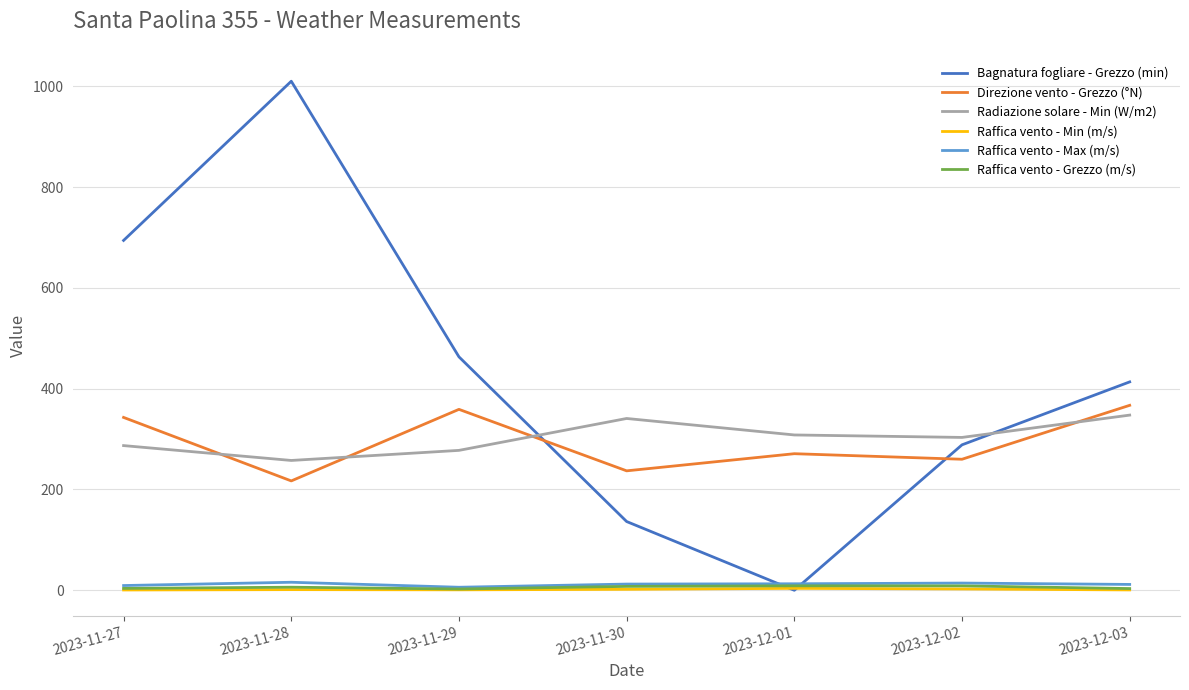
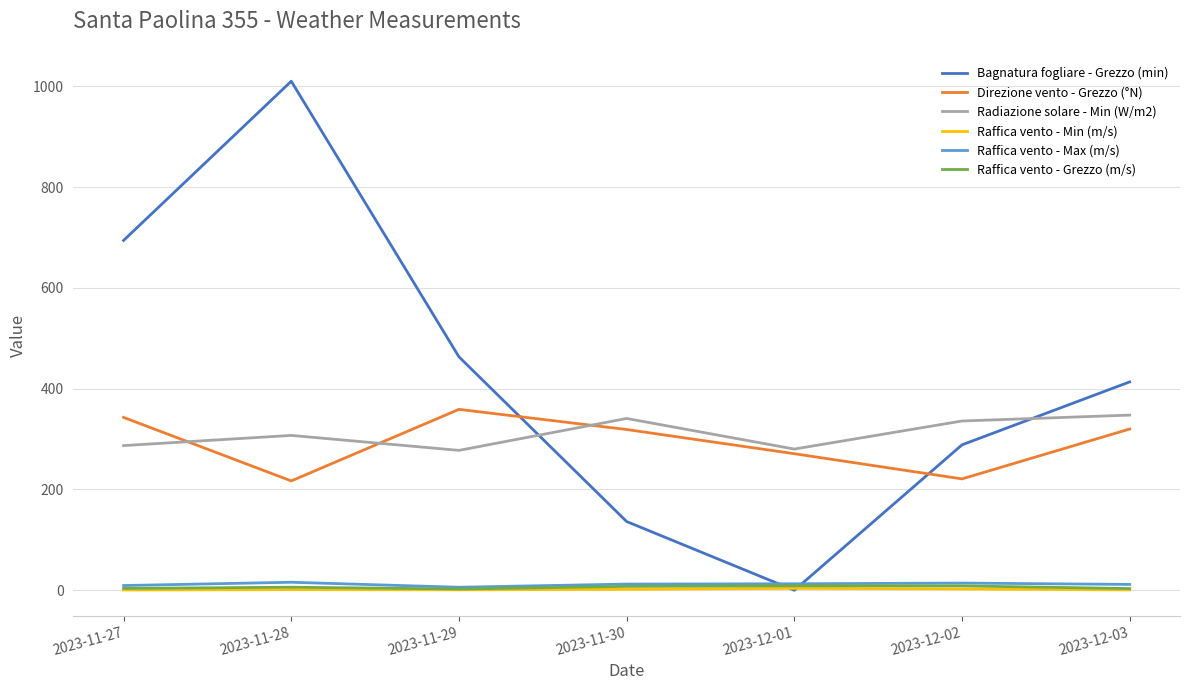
Radiazione solare - Min (W/m2), 2023-11-28: 260 -> 310
Direzione vento - Grezzo (°N), 2023-11-30: 240 -> 320
Radiazione solare - Min (W/m2), 2023-12-01: 310 -> 280
Direzione vento - Grezzo (°N), 2023-12-02: 260 -> 220
Radiazione solare - Min (W/m2), 2023-12-02: 300 -> 340
Direzione vento - Grezzo (°N), 2023-12-03: 370 -> 320
